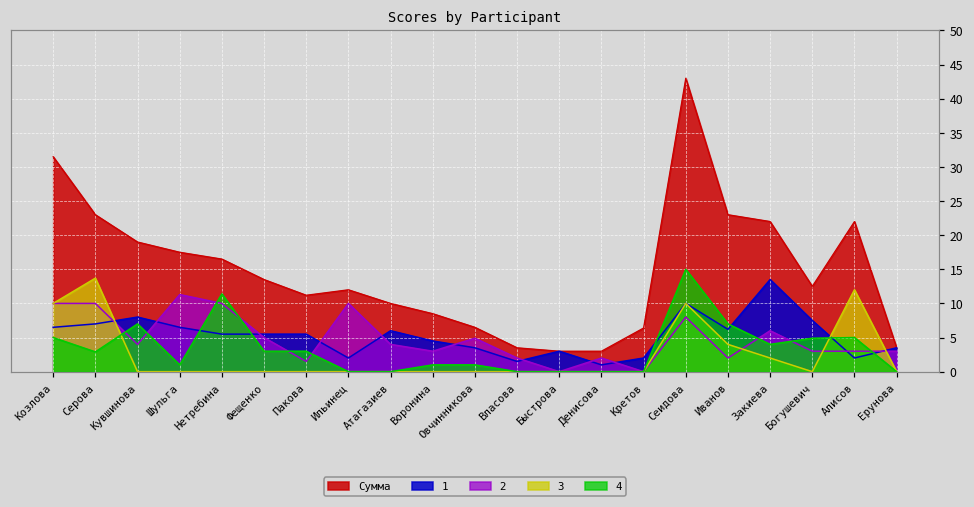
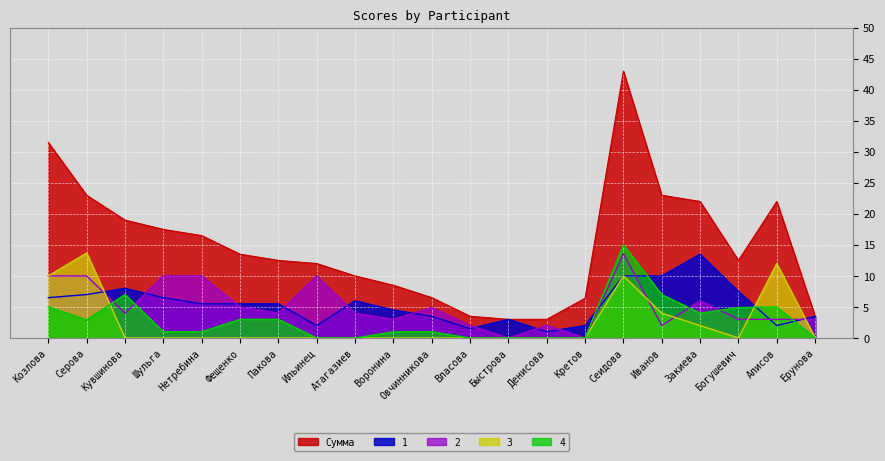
2, Шульга: 11 -> 10
4, Нетребина: 11 -> 1
Сумма, Пакова: 11 -> 13
2, Пакова: 2 -> 4
2, Сеидова: 8 -> 14
1, Иванов: 6 -> 10
